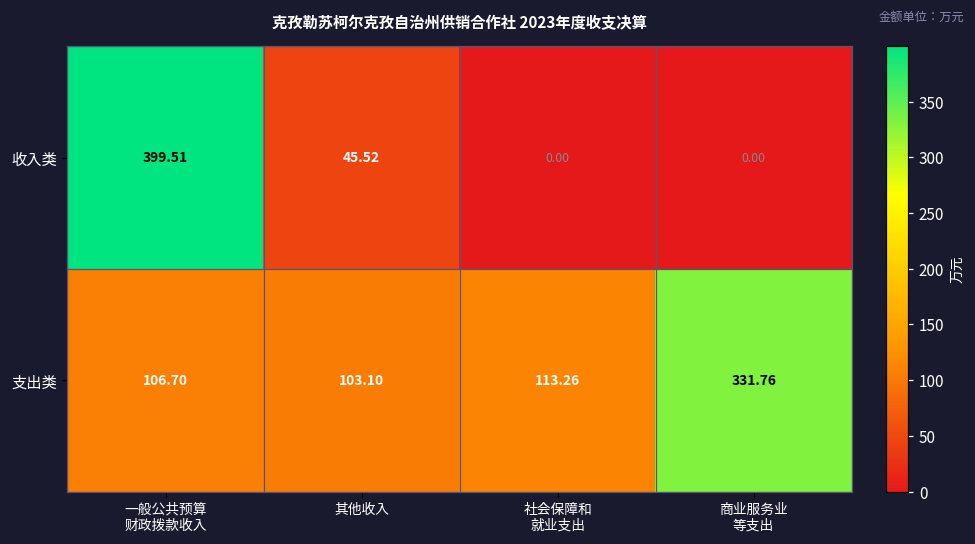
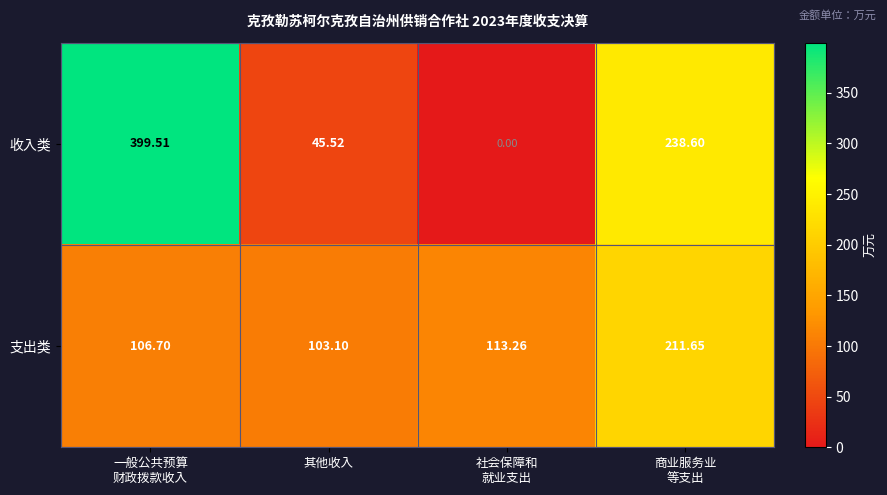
收入类, 商业服务业 等支出: 0.00 -> 238.60
支出类, 商业服务业 等支出: 331.76 -> 211.65
